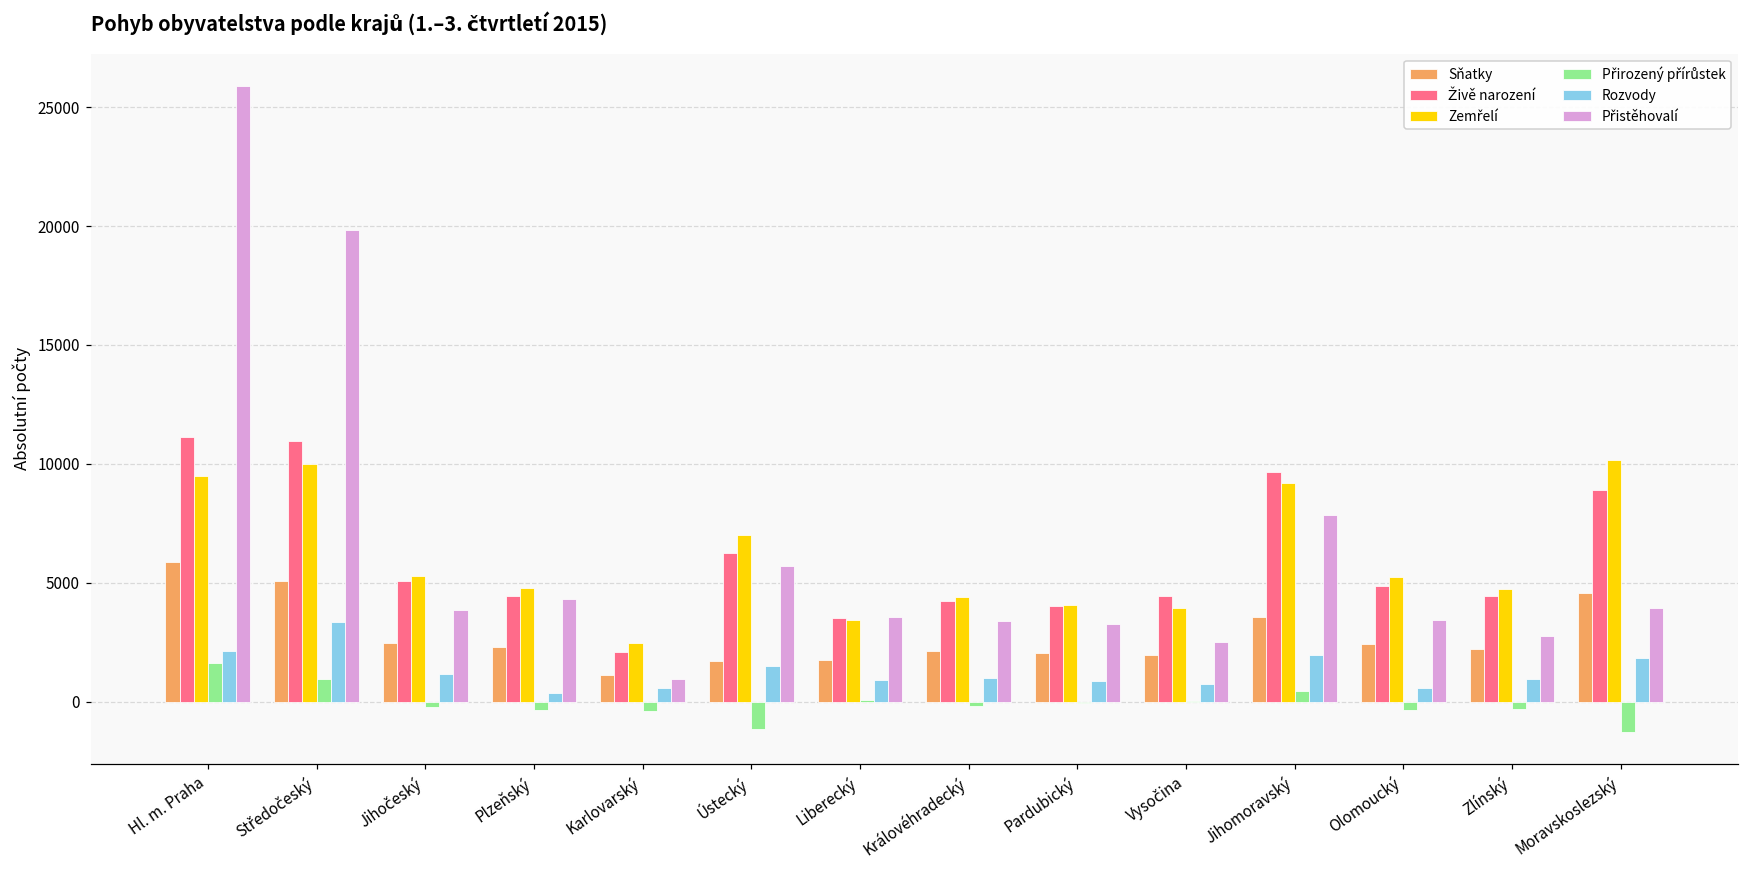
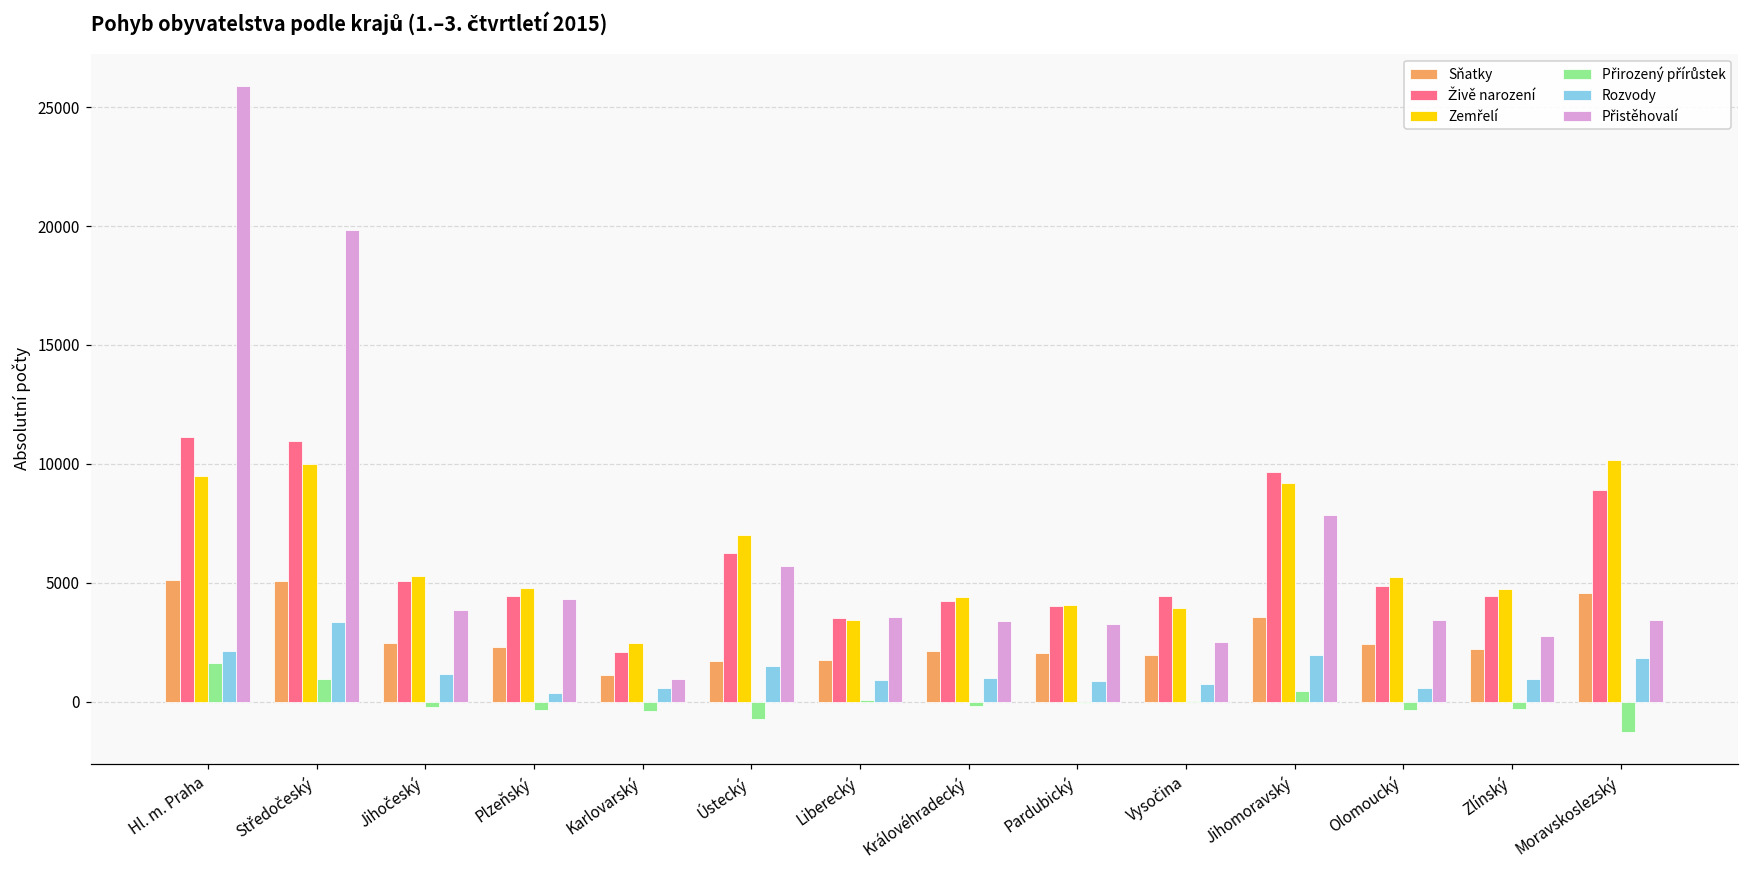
Sňatky, Hl. m. Praha: 5900 -> 5100
Přirozený přírůstek, Ústecký: -1100 -> -700
Přistěhovalí, Moravskoslezský: 3900 -> 3400
